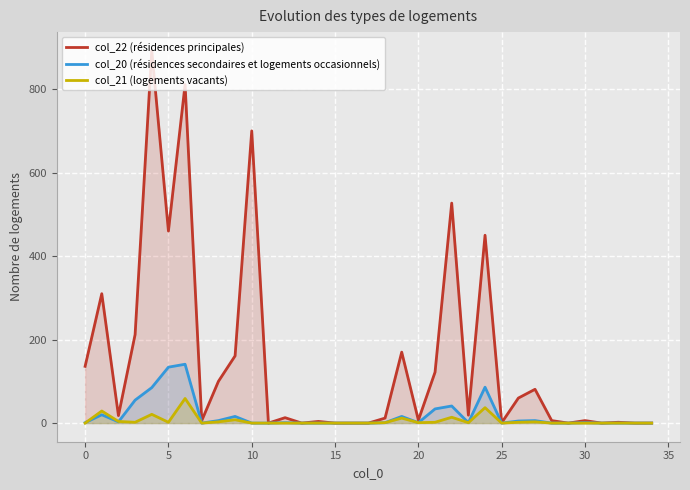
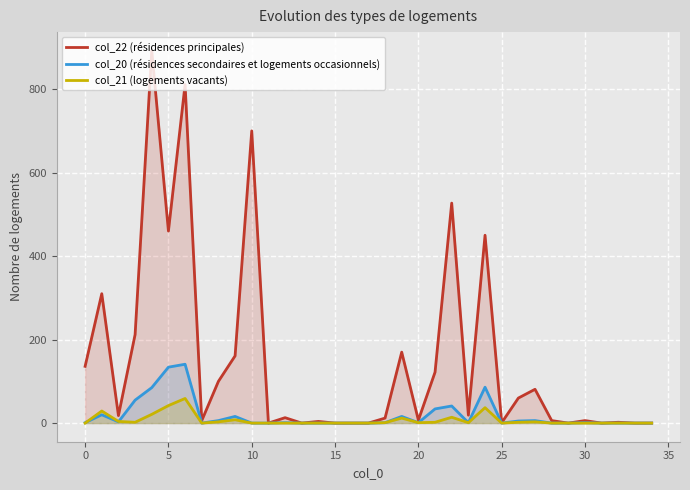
col_21 (logements vacants), 5: 0 -> 40
